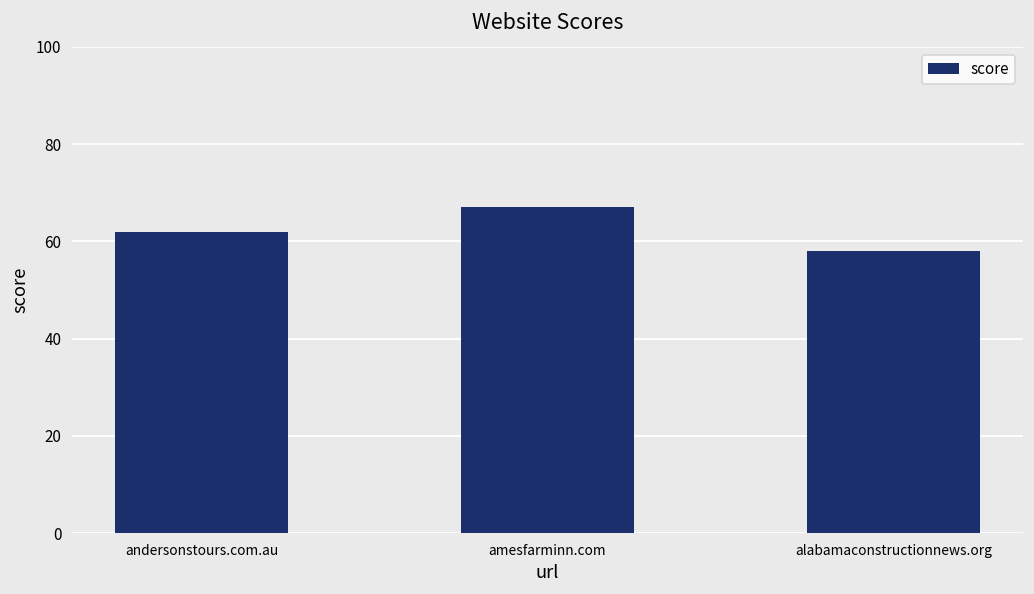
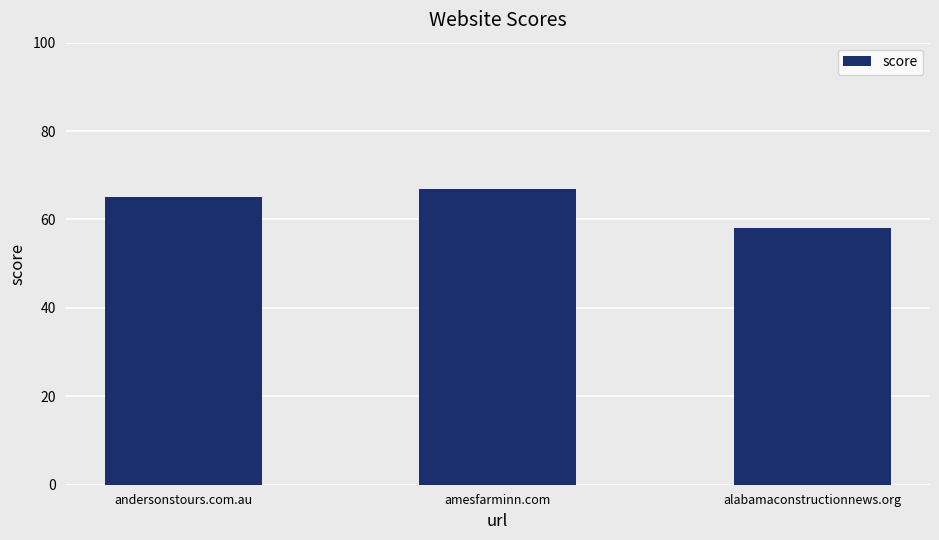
andersonstours.com.au: 62 -> 65
